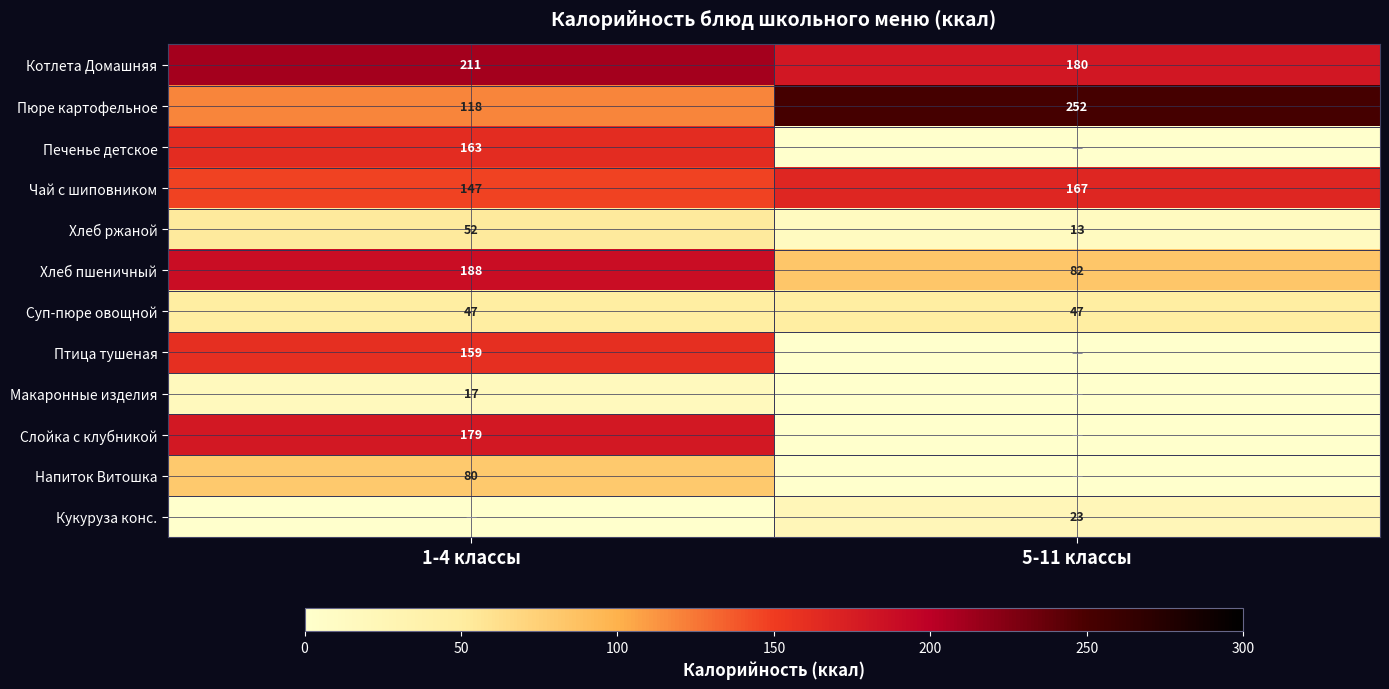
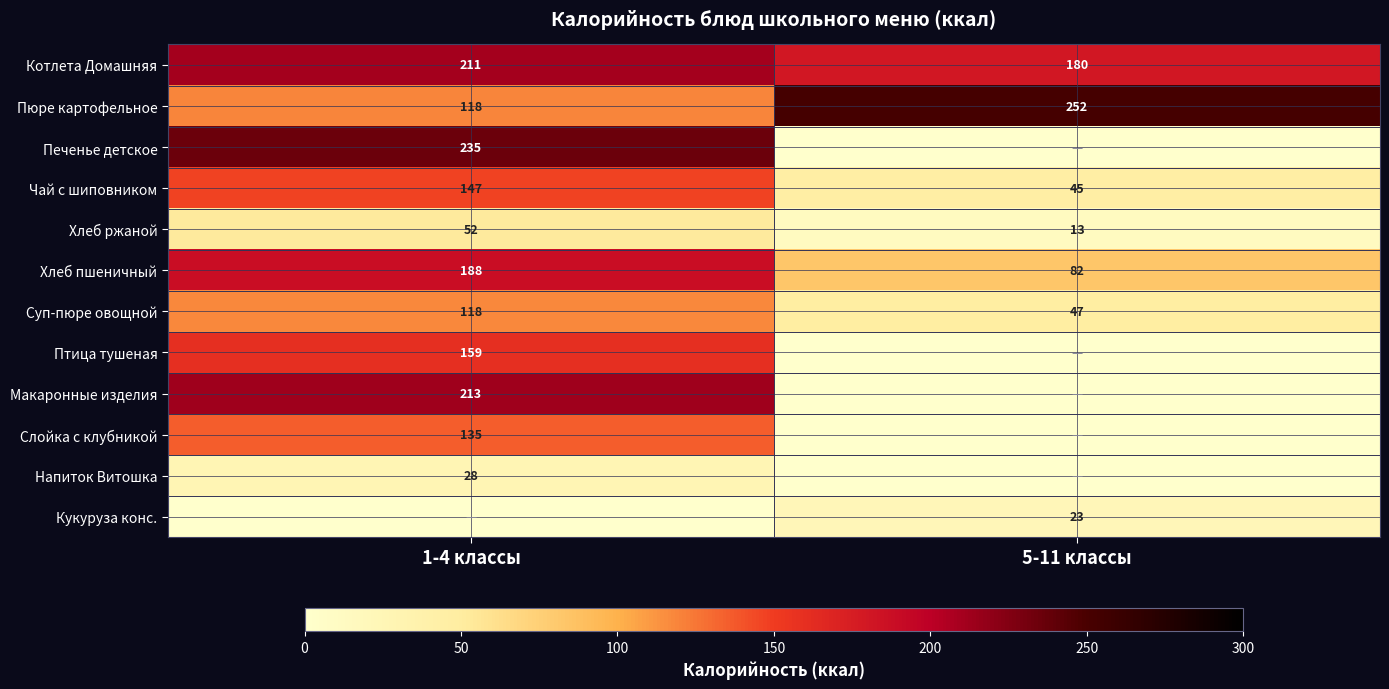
Печенье детское, 1-4 классы: 163 -> 235
Чай с шиповником, 5-11 классы: 167 -> 45
Суп-пюре овощной, 1-4 классы: 47 -> 118
Макаронные изделия, 1-4 классы: 17 -> 213
Слойка с клубникой, 1-4 классы: 179 -> 135
Напиток Витошка, 1-4 классы: 80 -> 28
